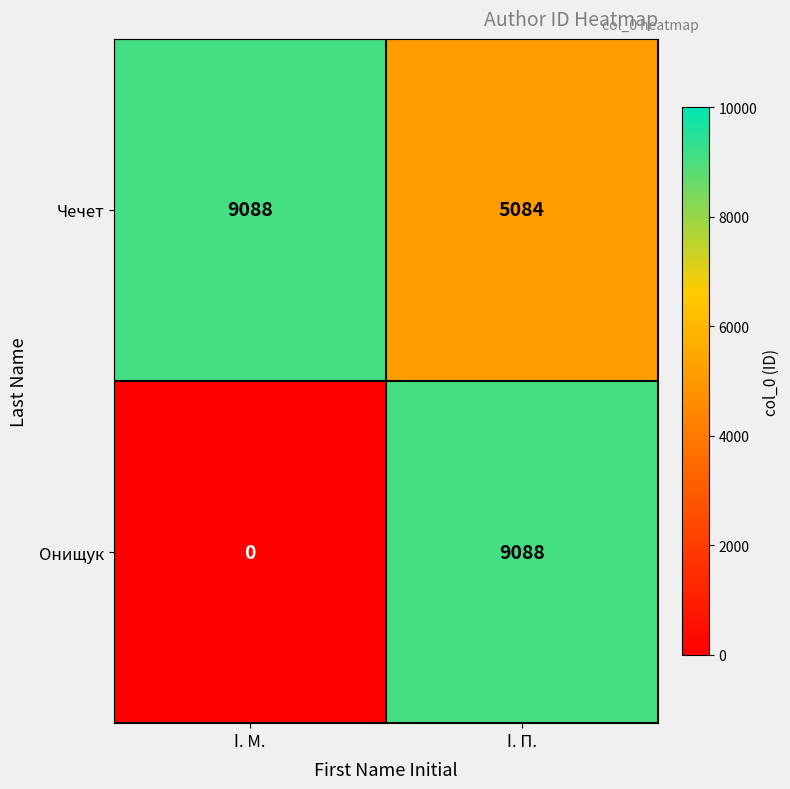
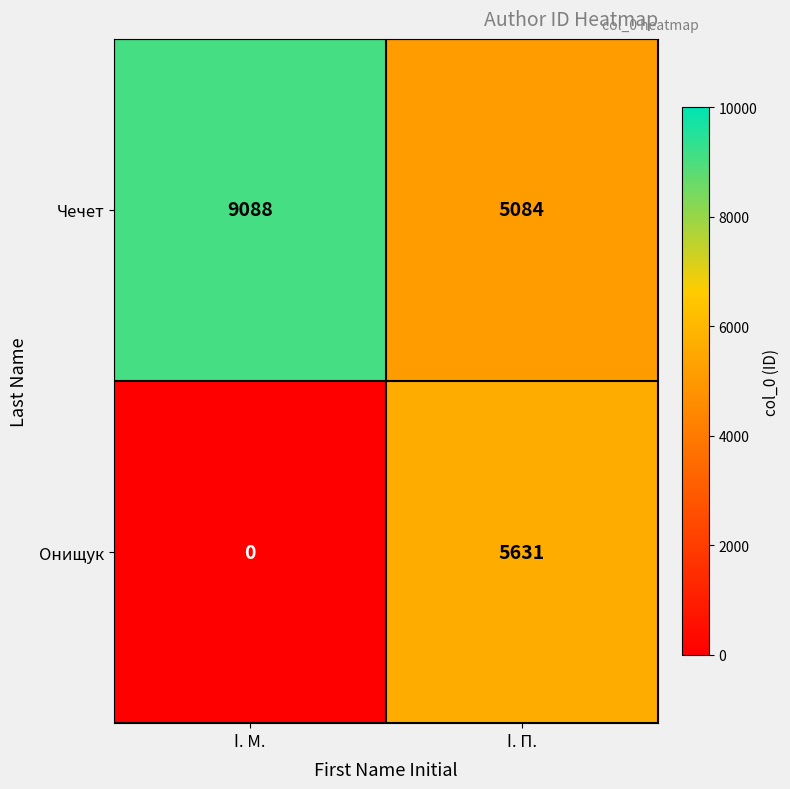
Онищук, І. П.: 9088 -> 5631
